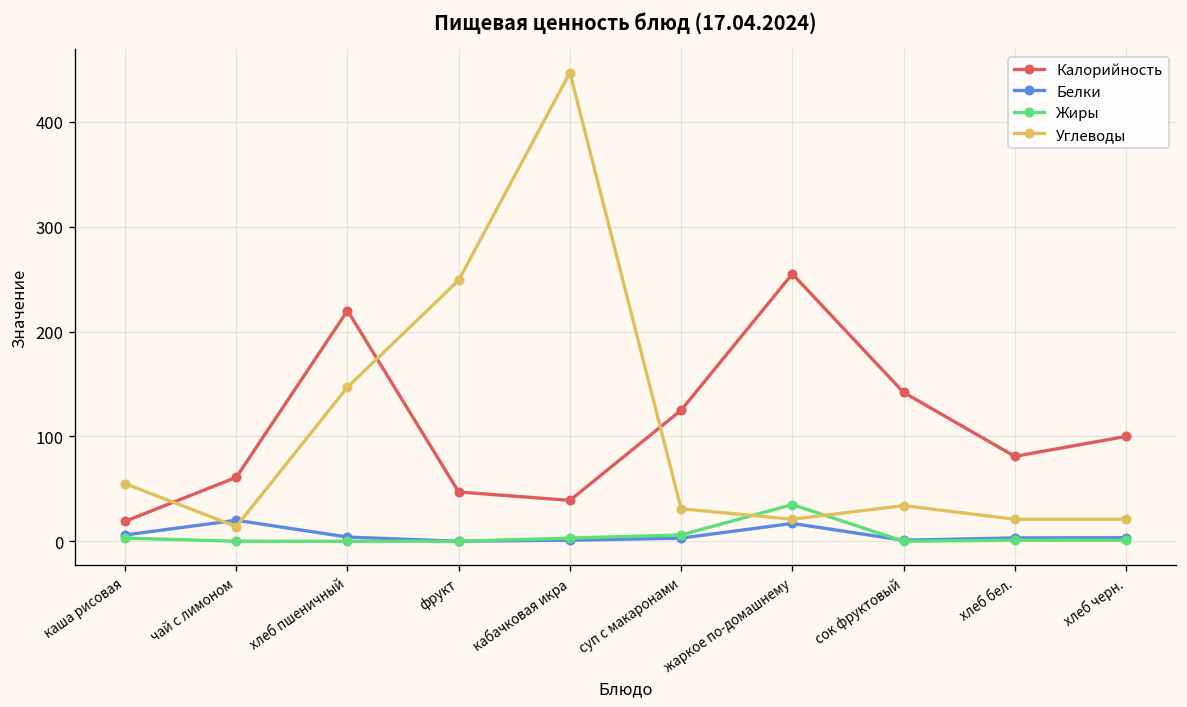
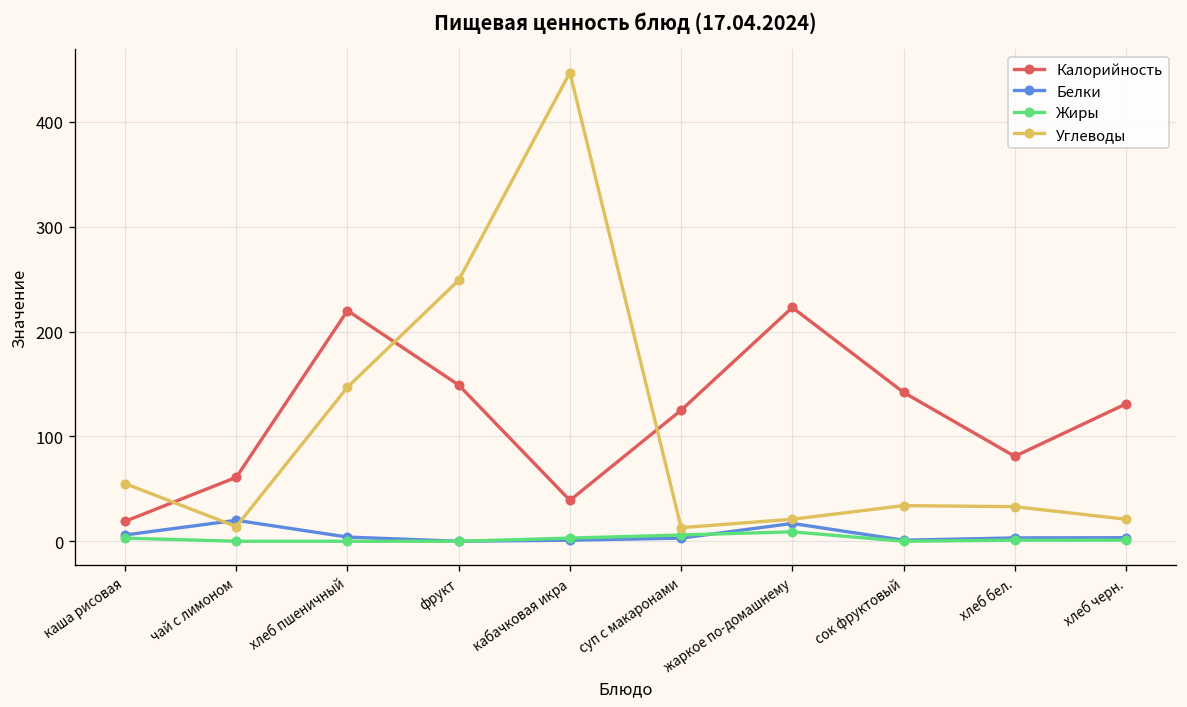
Калорийность, фрукт: 50 -> 150
Углеводы, суп с макаронами: 30 -> 10
Калорийность, жаркое по-домашнему: 260 -> 220
Жиры, жаркое по-домашнему: 40 -> 10
Углеводы, хлеб бел.: 20 -> 30
Калорийность, хлеб черн.: 100 -> 130
